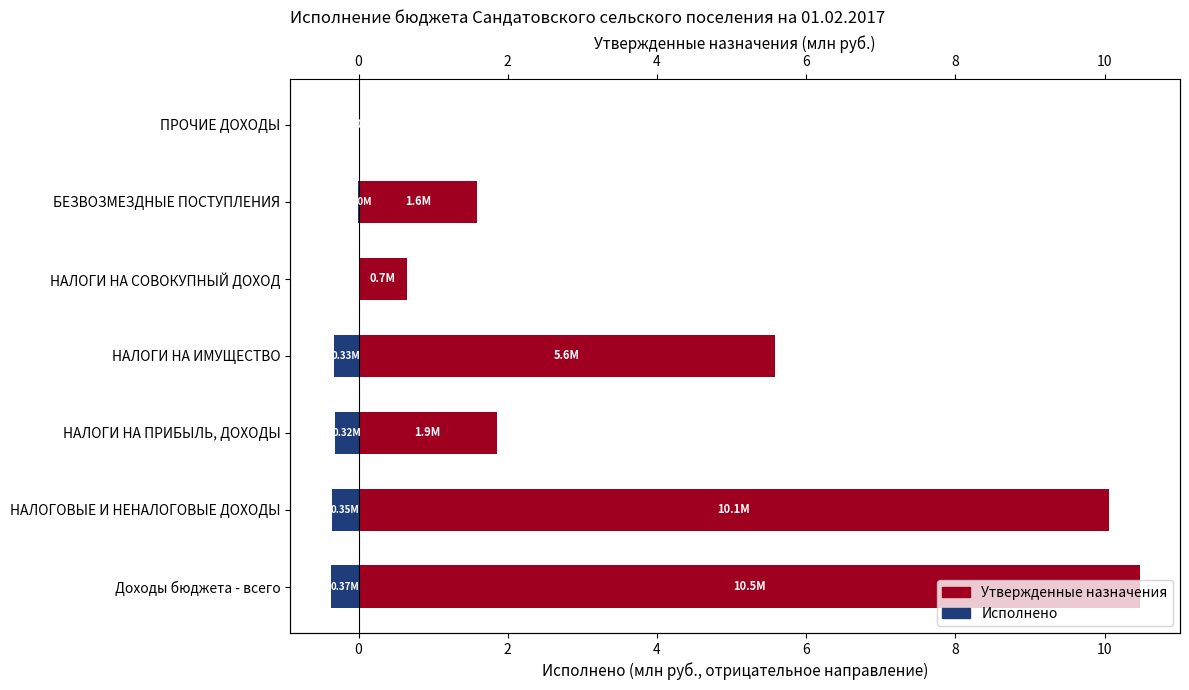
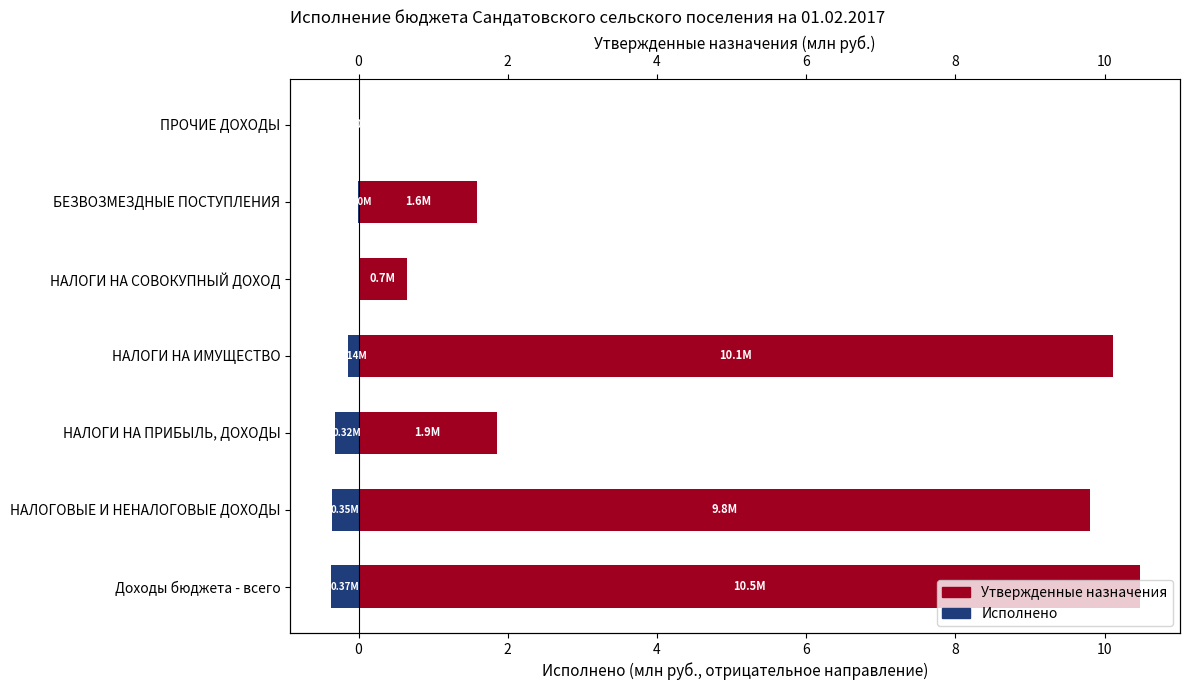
Утвержденные назначения, НАЛОГИ НА ИМУЩЕСТВО: 5.6M -> 10.1M
Исполнено, НАЛОГИ НА ИМУЩЕСТВО: 0.33M -> 0.14M
Утвержденные назначения, НАЛОГОВЫЕ И НЕНАЛОГОВЫЕ ДОХОДЫ: 10.1M -> 9.8M
